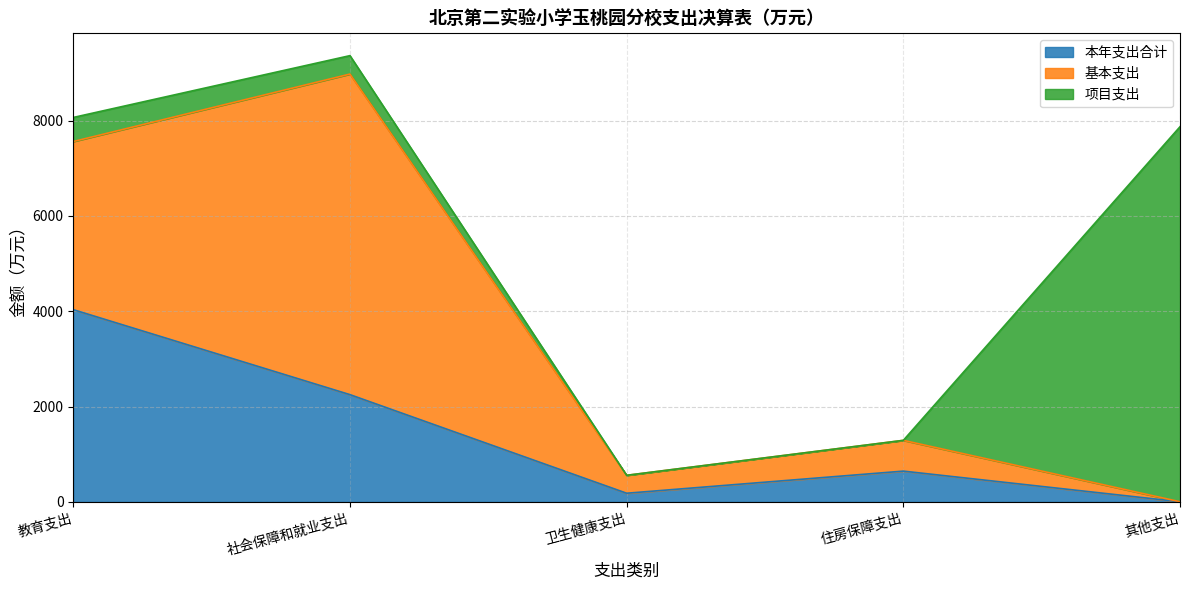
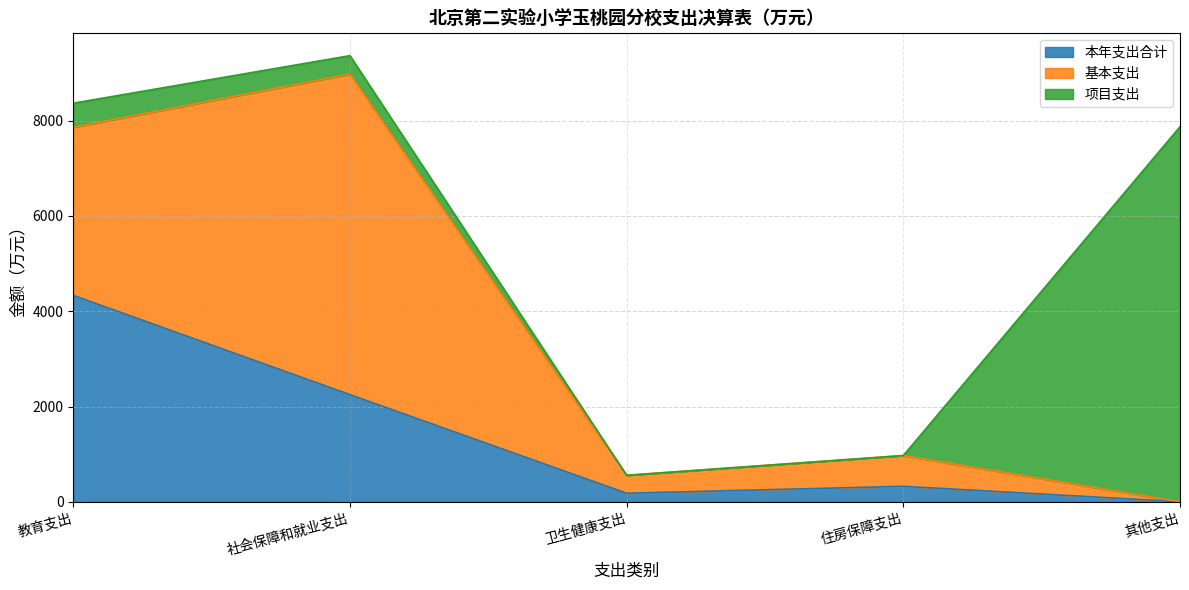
本年支出合计, 教育支出: 4000 -> 4300
本年支出合计, 住房保障支出: 600 -> 300
